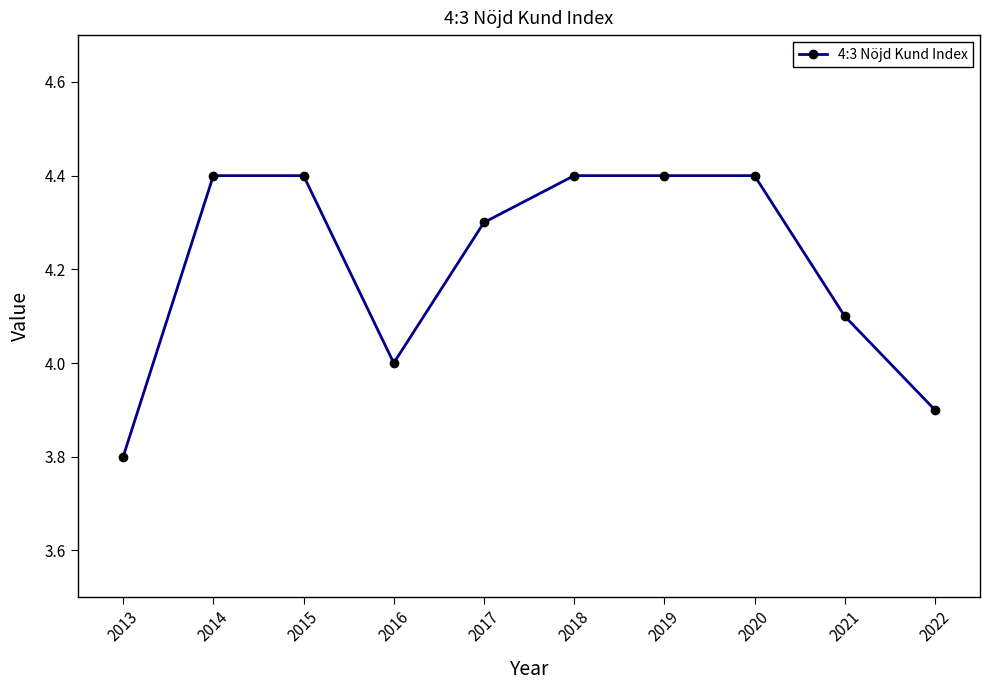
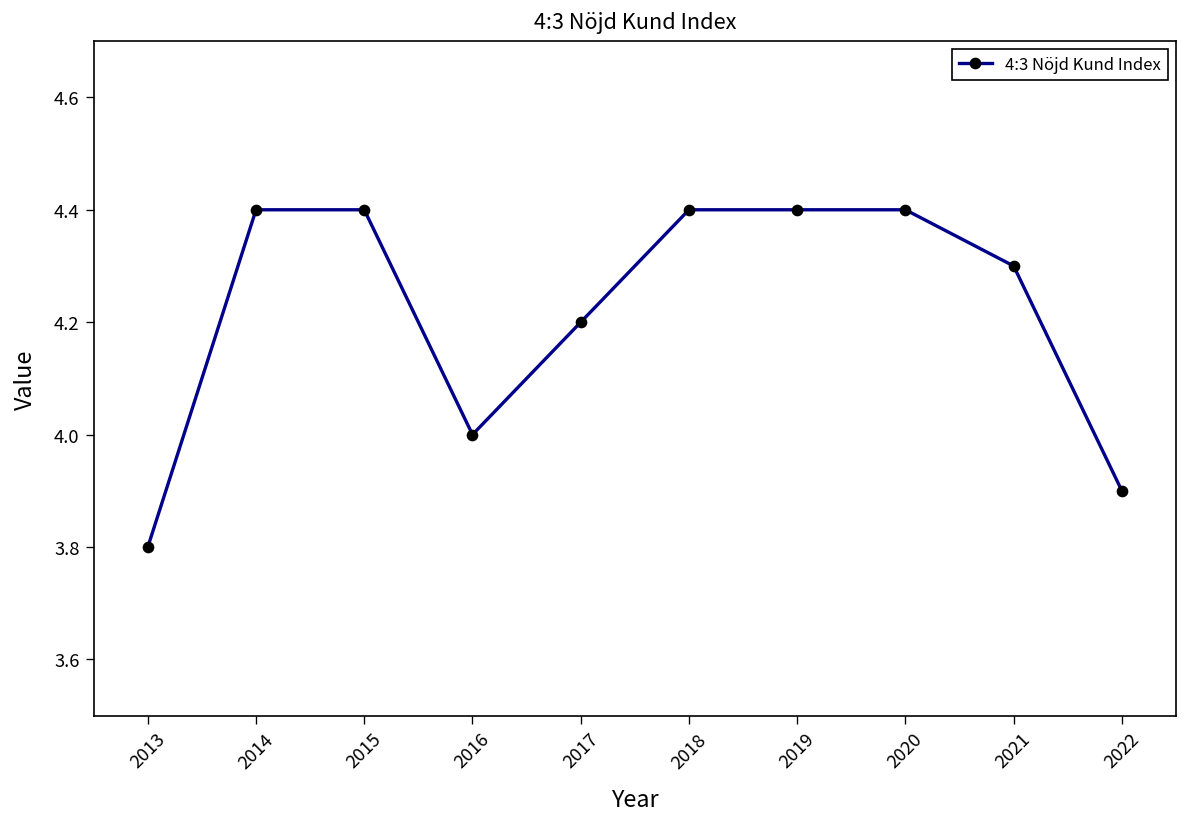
2017: 4.3 -> 4.2
2021: 4.1 -> 4.3
